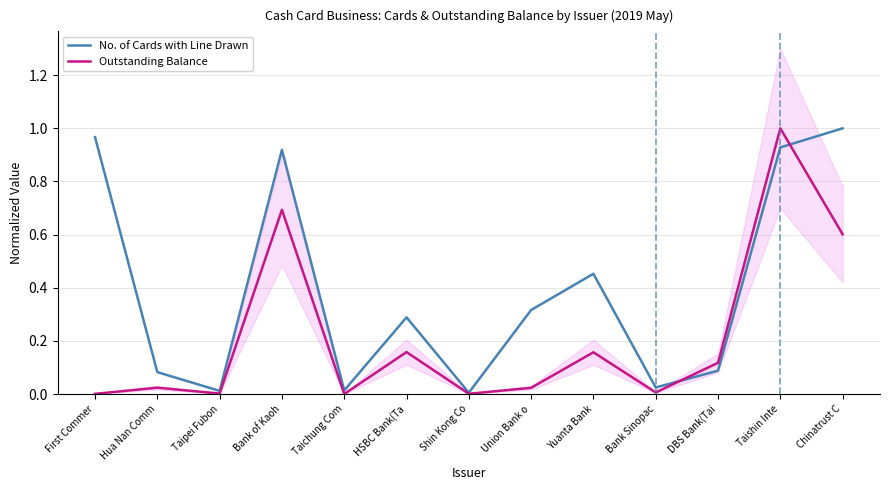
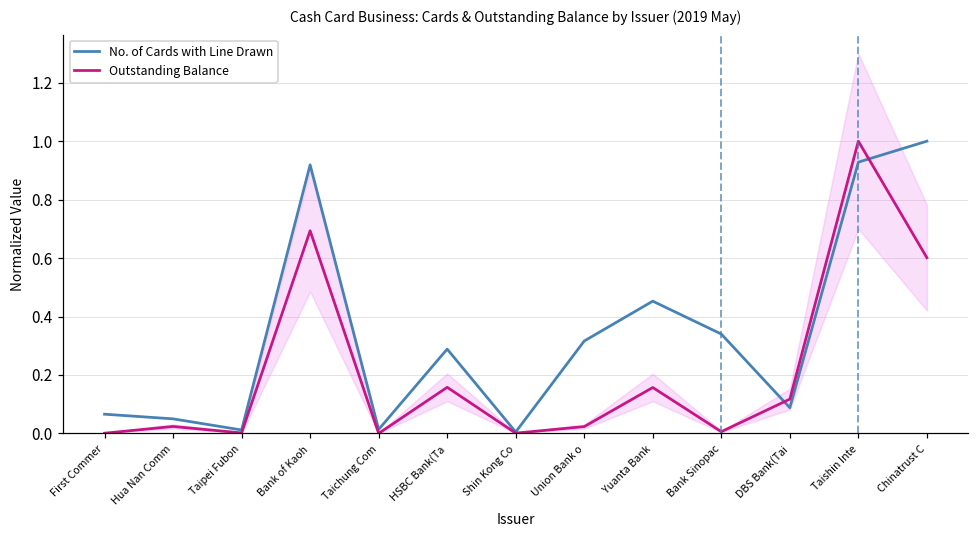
No. of Cards with Line Drawn, First Commer: 0.97 -> 0.07
No. of Cards with Line Drawn, Hua Nan Comm: 0.08 -> 0.05
No. of Cards with Line Drawn, Bank Sinopac: 0.02 -> 0.34
